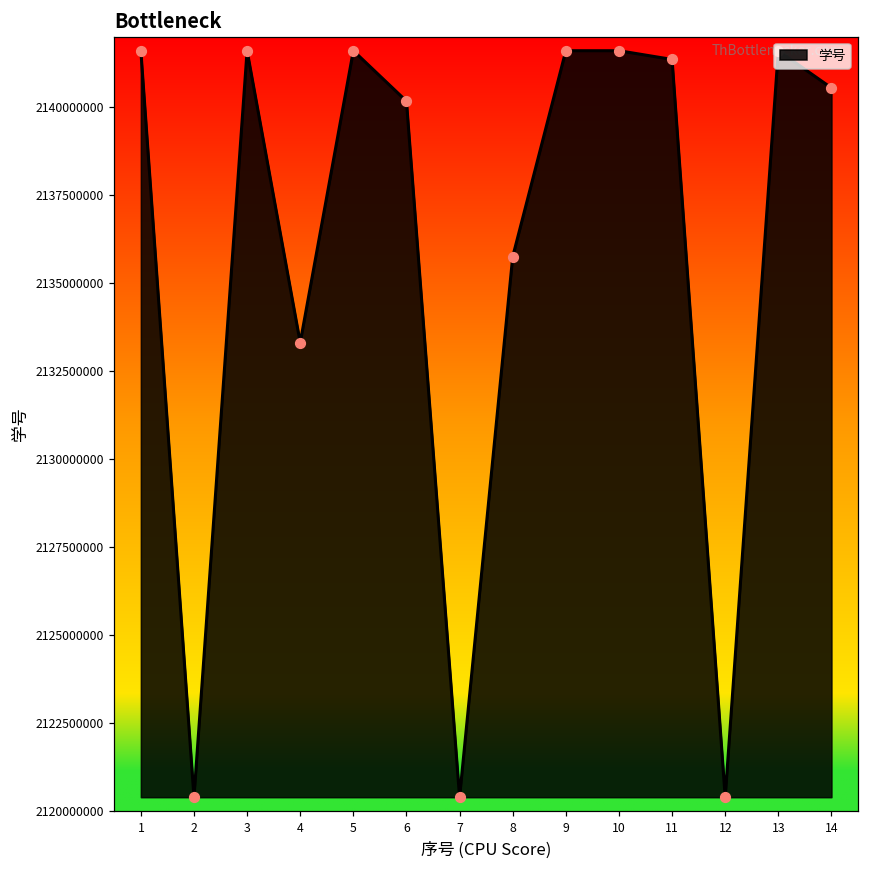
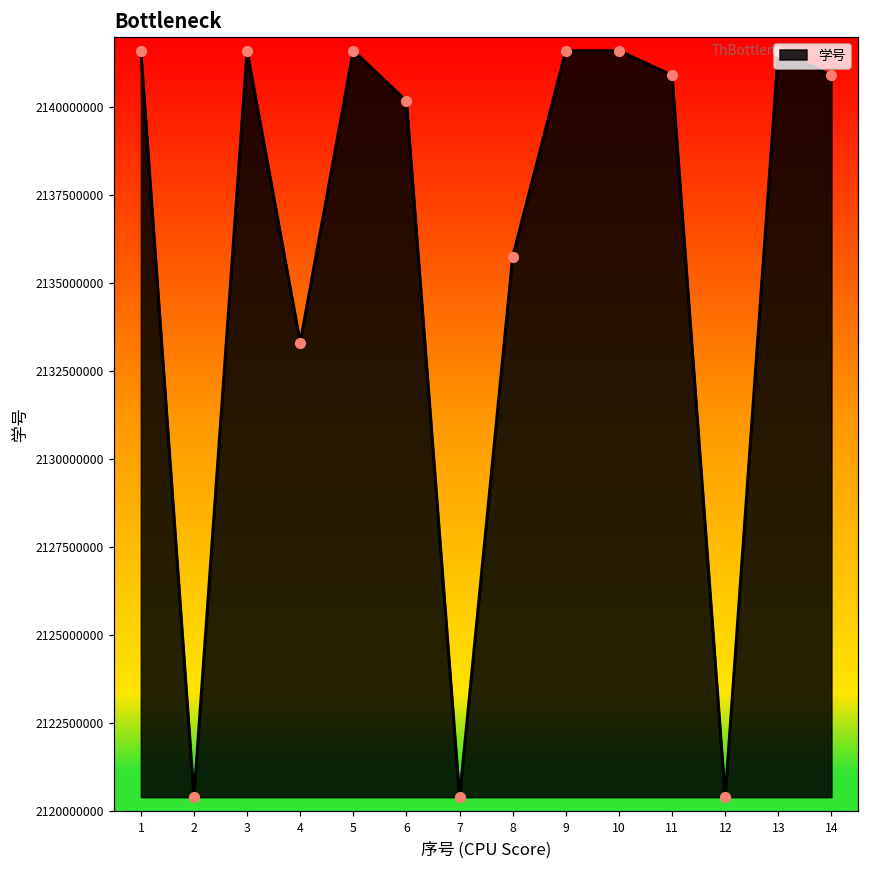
11: 2141400000 -> 2140900000
14: 2140500000 -> 2140900000
